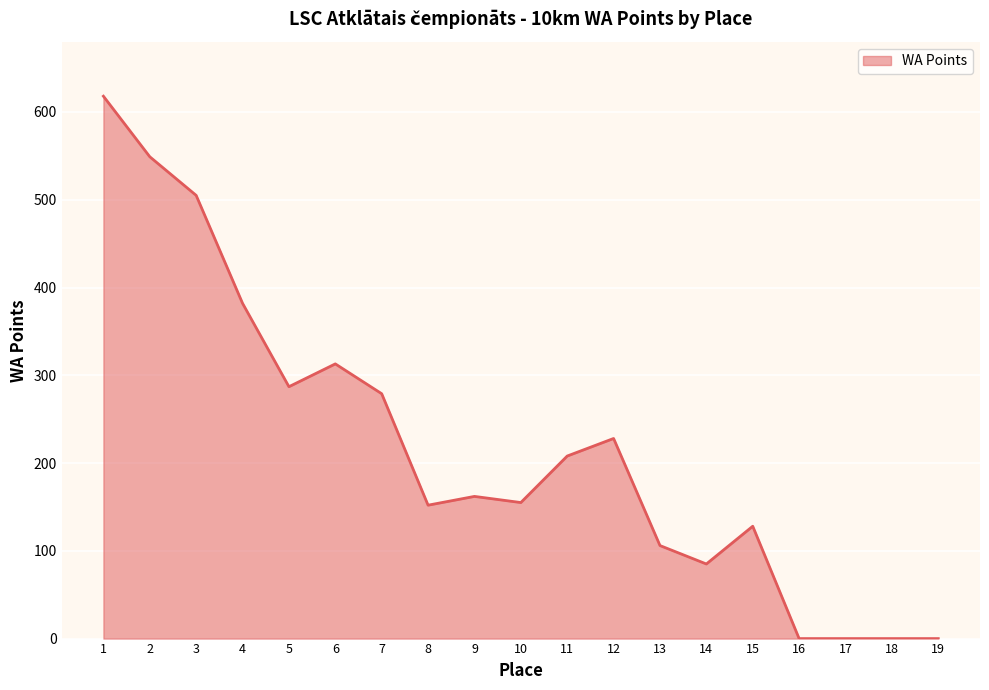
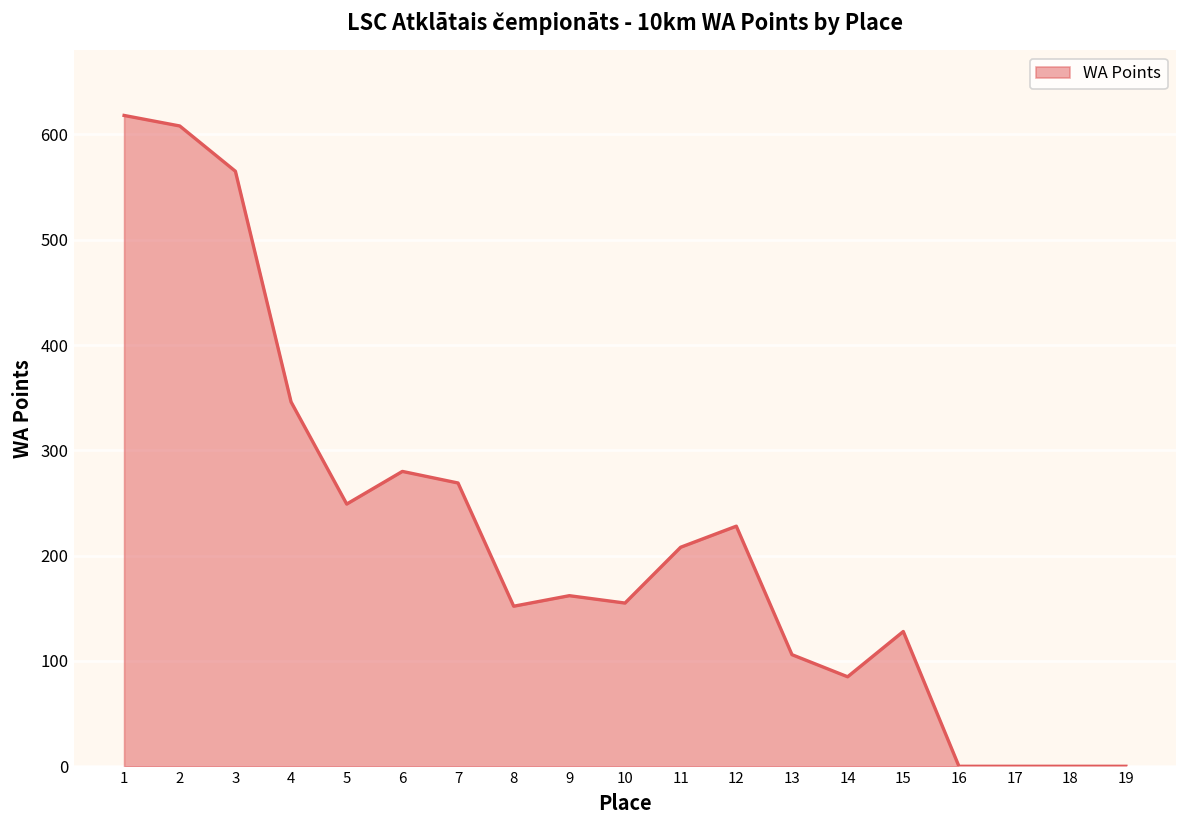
2: 550 -> 610
3: 510 -> 570
4: 380 -> 350
5: 290 -> 250
6: 310 -> 280
7: 280 -> 270
